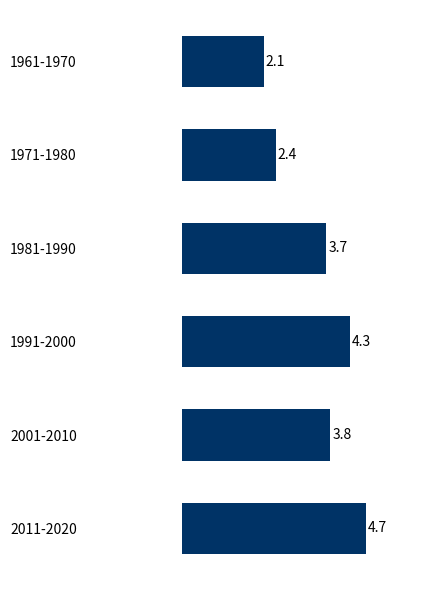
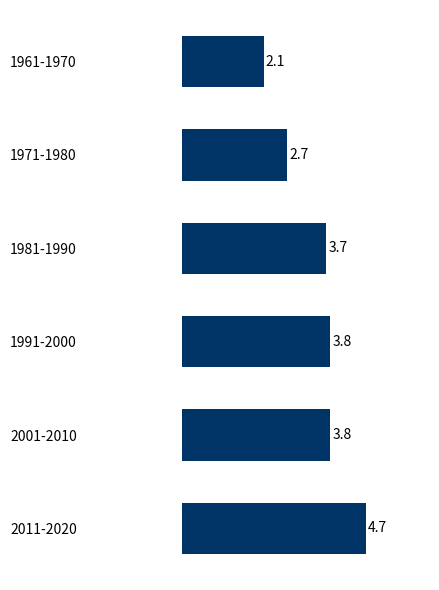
1971-1980: 2.4 -> 2.7
1991-2000: 4.3 -> 3.8
